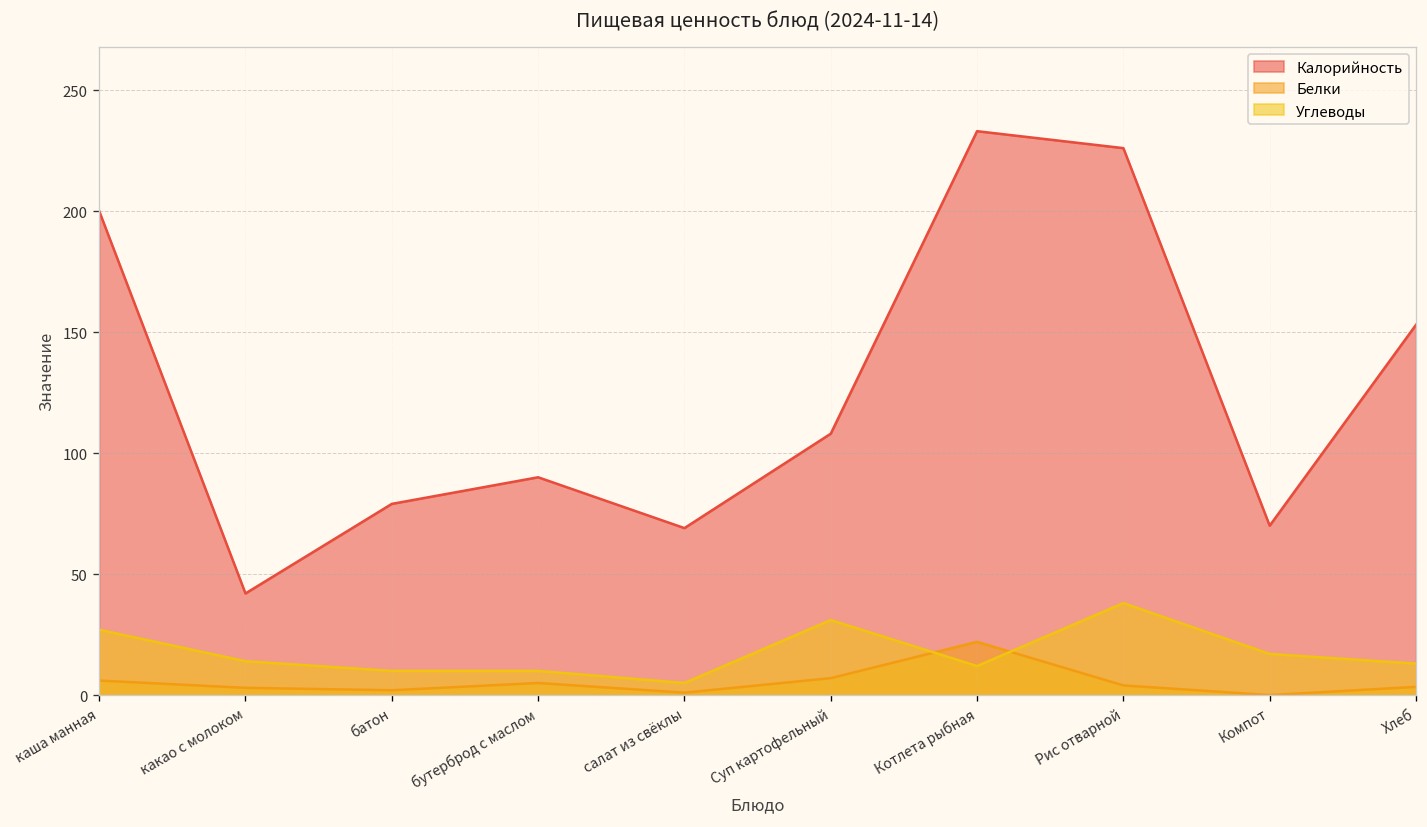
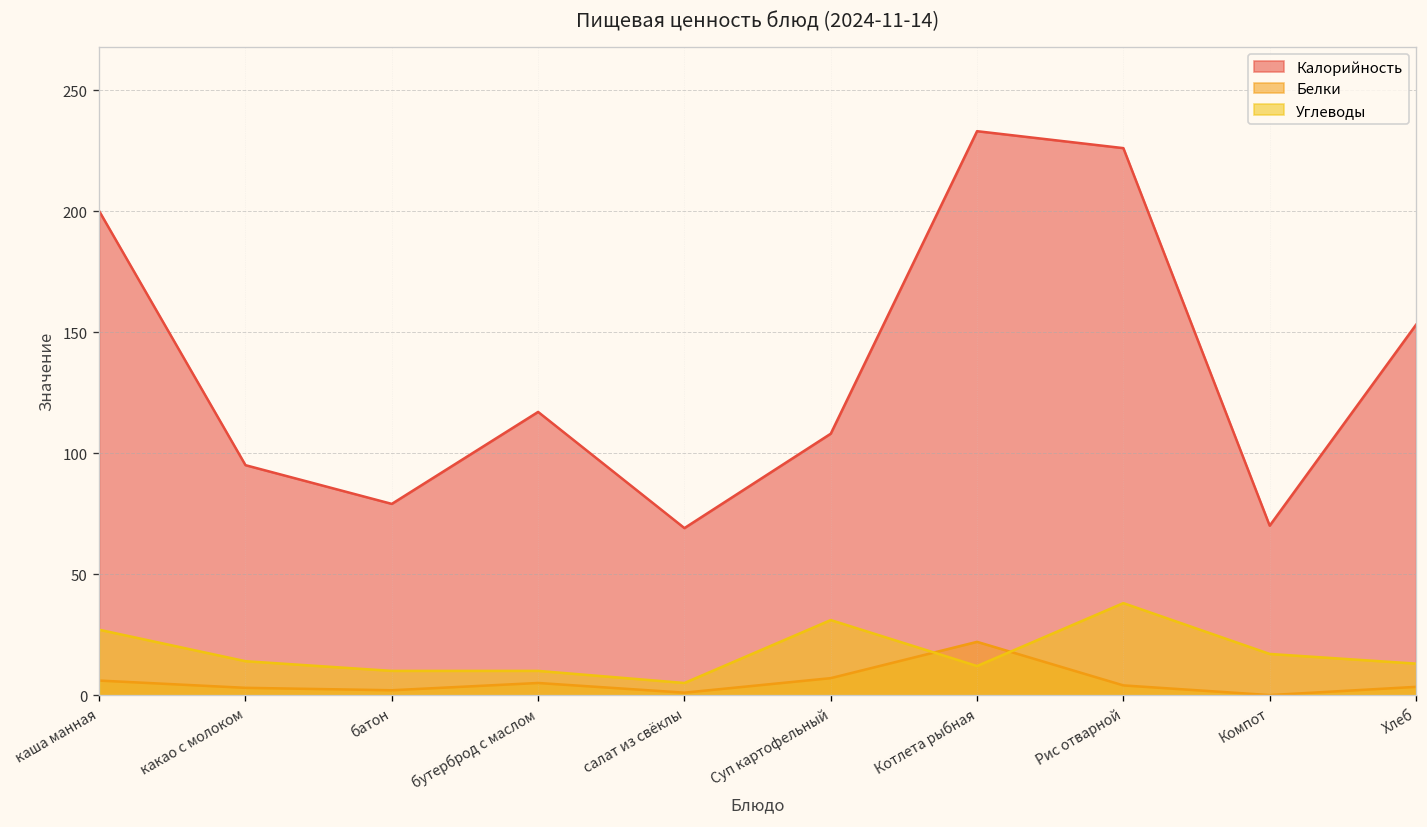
Калорийность, какао с молоком: 42 -> 95
Калорийность, бутерброд с маслом: 90 -> 117
